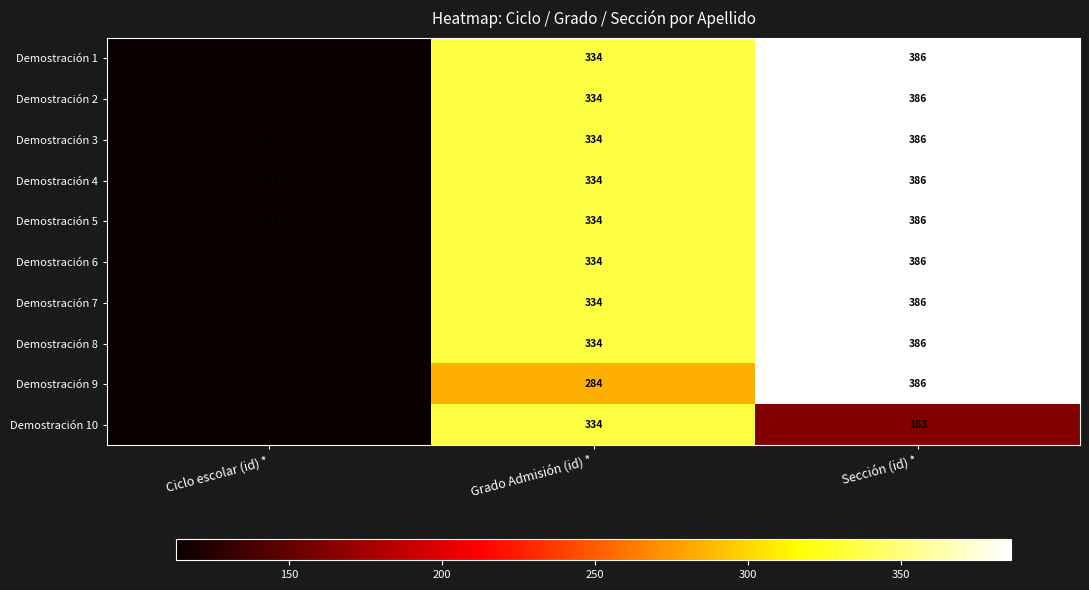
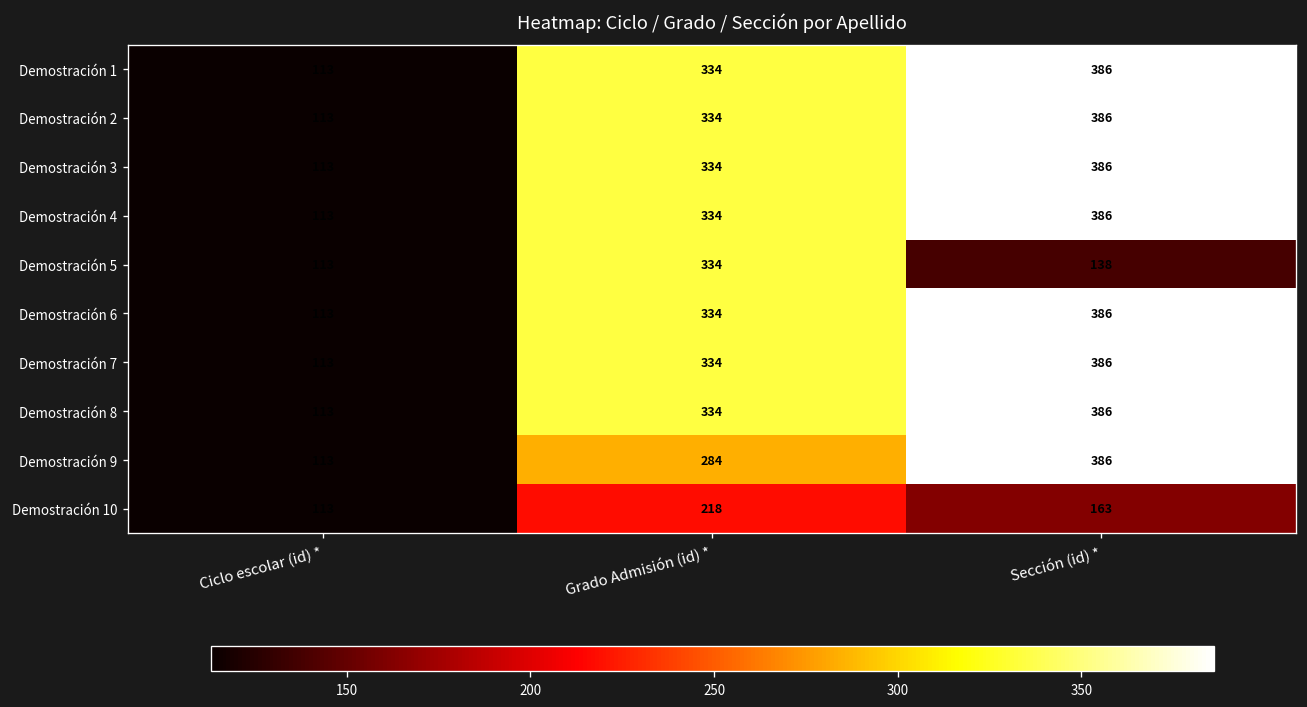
Demostración 5, Sección (id) *: 386 -> 138
Demostración 10, Grado Admisión (id) *: 334 -> 218
